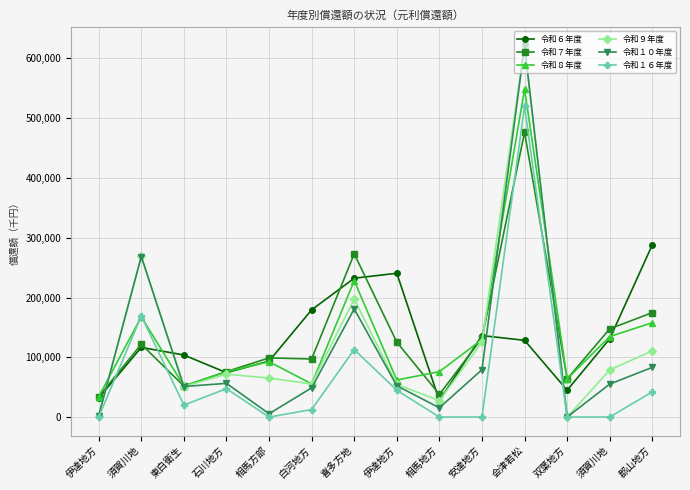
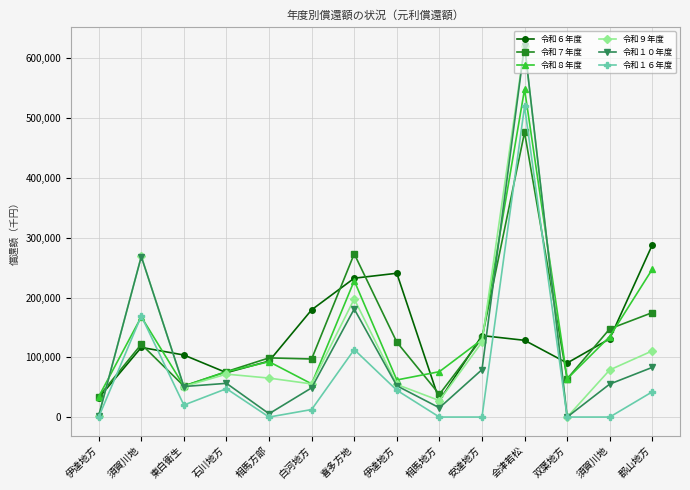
令和６年度, 双葉地方: 40,000 -> 90,000
令和８年度, 郡山地方: 160,000 -> 250,000
